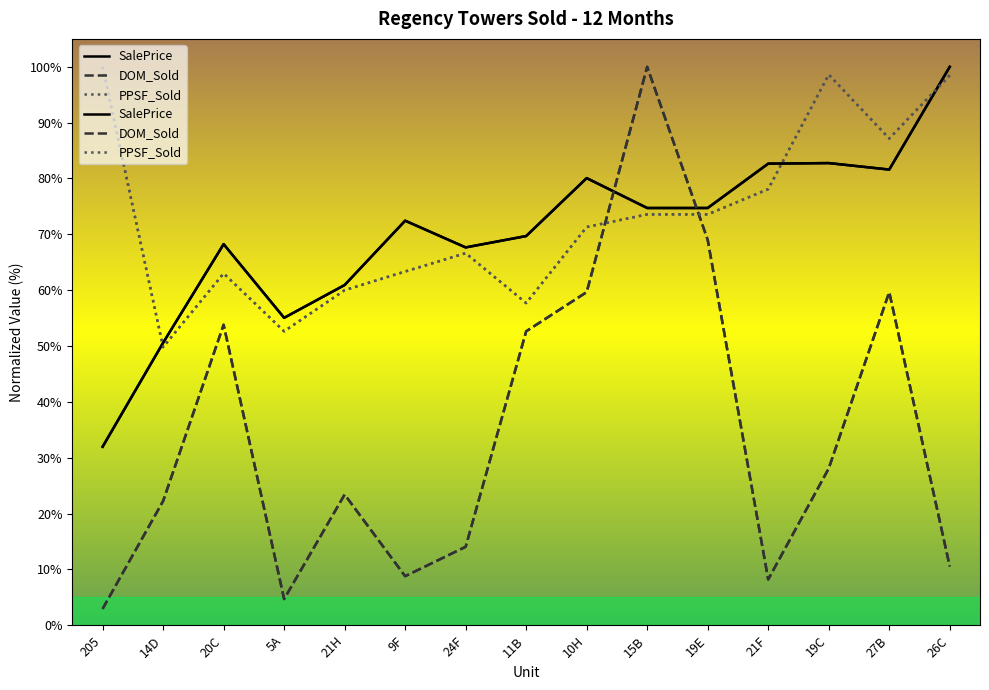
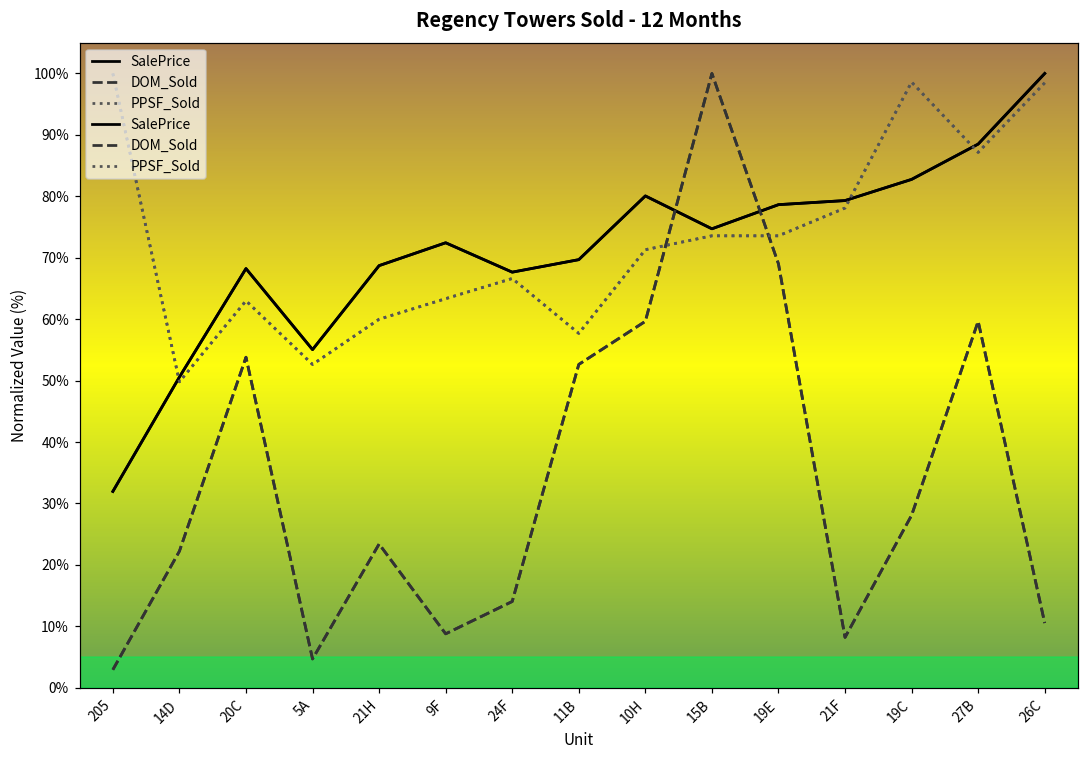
SalePrice, 21H: 61% -> 69%
SalePrice, 19E: 75% -> 79%
SalePrice, 21F: 83% -> 79%
SalePrice, 27B: 82% -> 89%
